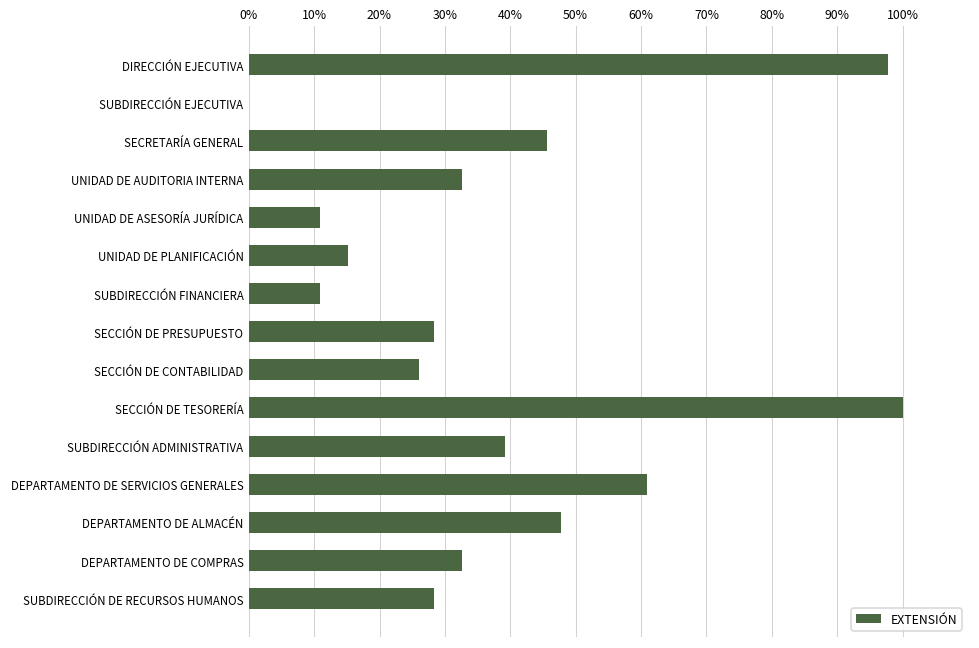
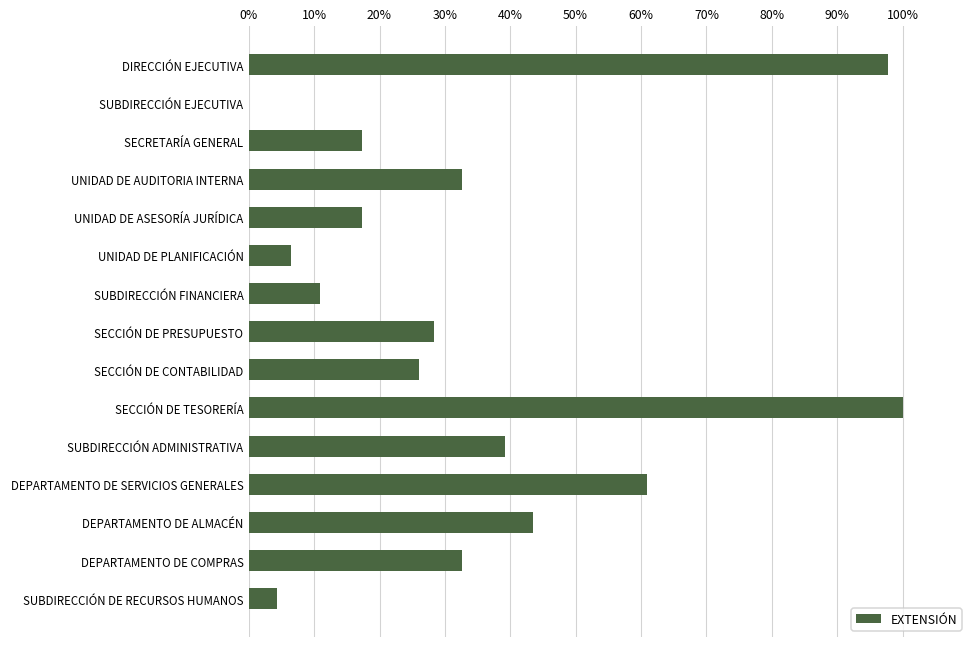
SECRETARÍA GENERAL: 46% -> 17%
UNIDAD DE ASESORÍA JURÍDICA: 11% -> 17%
UNIDAD DE PLANIFICACIÓN: 15% -> 7%
DEPARTAMENTO DE ALMACÉN: 48% -> 43%
SUBDIRECCIÓN DE RECURSOS HUMANOS: 28% -> 4%
